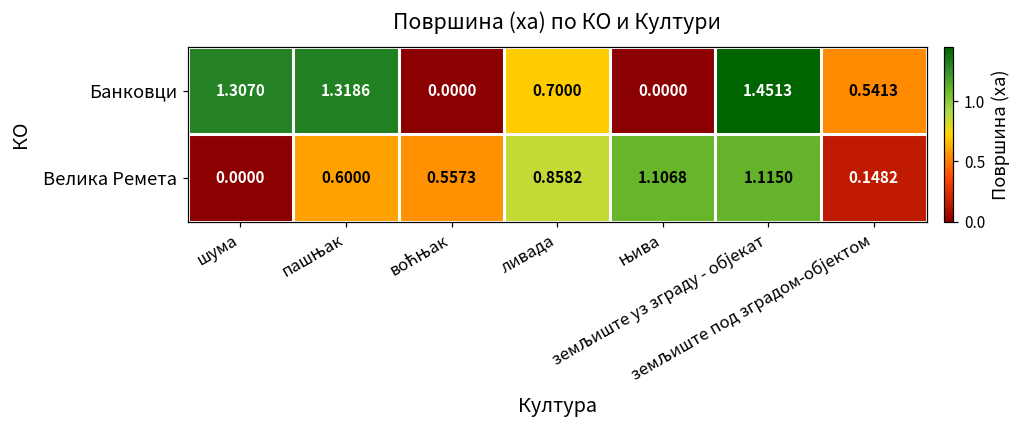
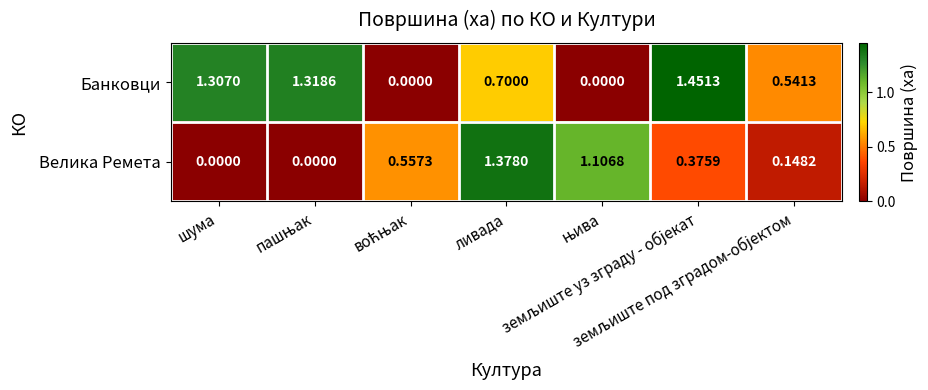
Велика Ремета, пашњак: 0.6000 -> 0.0000
Велика Ремета, ливада: 0.8582 -> 1.3780
Велика Ремета, земљиште уз зграду - објекат: 1.1150 -> 0.3759
